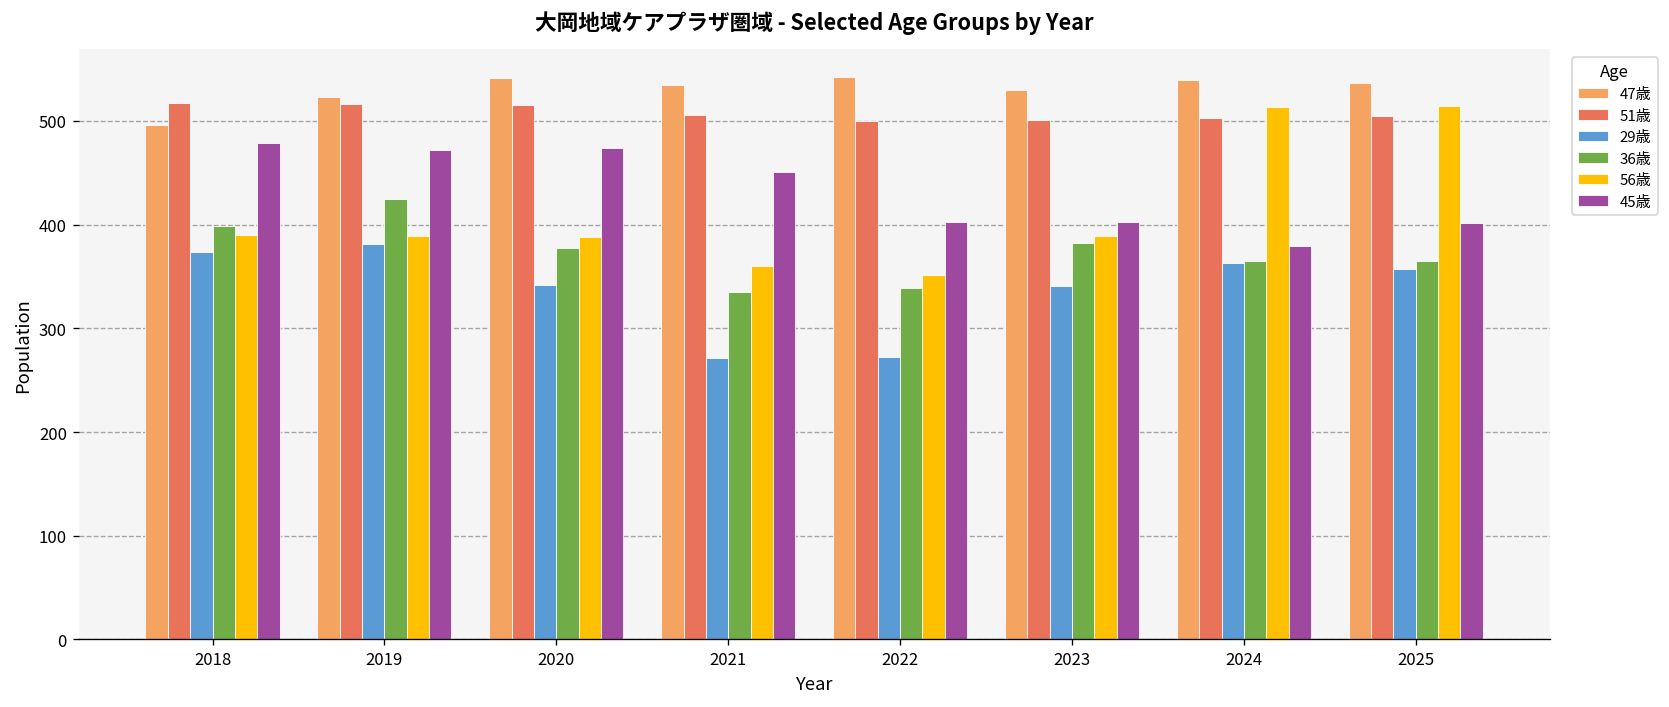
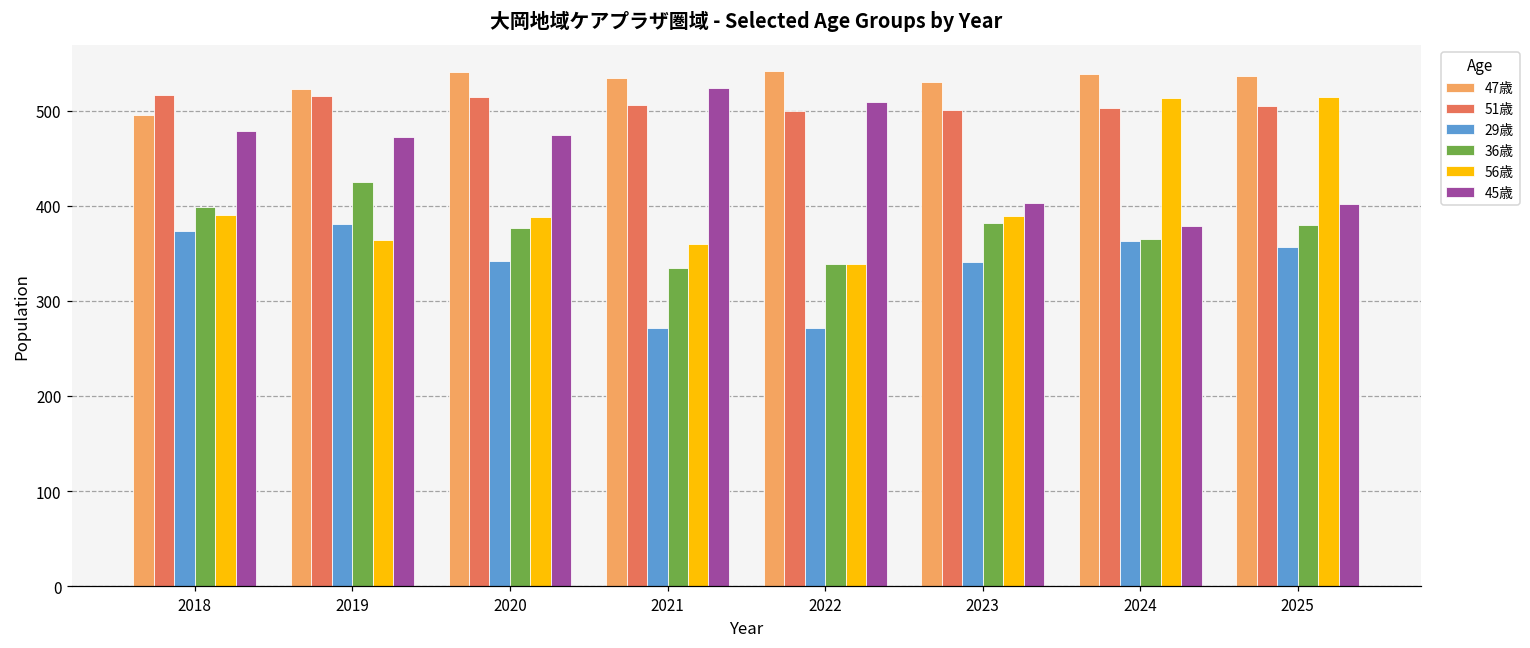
56歳, 2019: 390 -> 360
45歳, 2021: 450 -> 520
56歳, 2022: 350 -> 340
45歳, 2022: 400 -> 510
36歳, 2025: 370 -> 380
